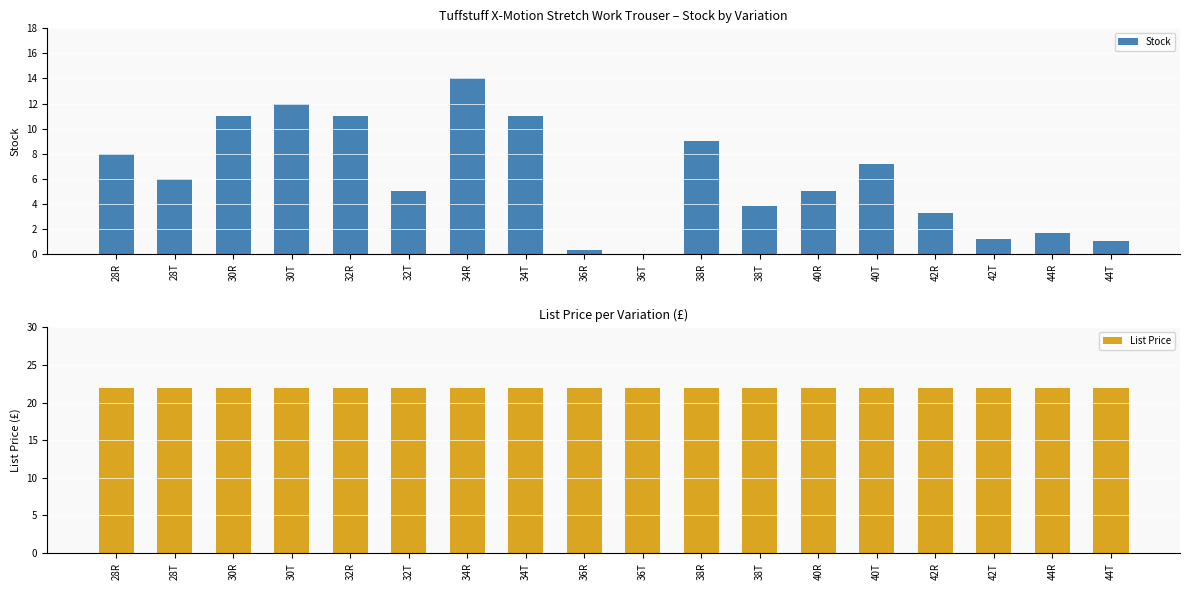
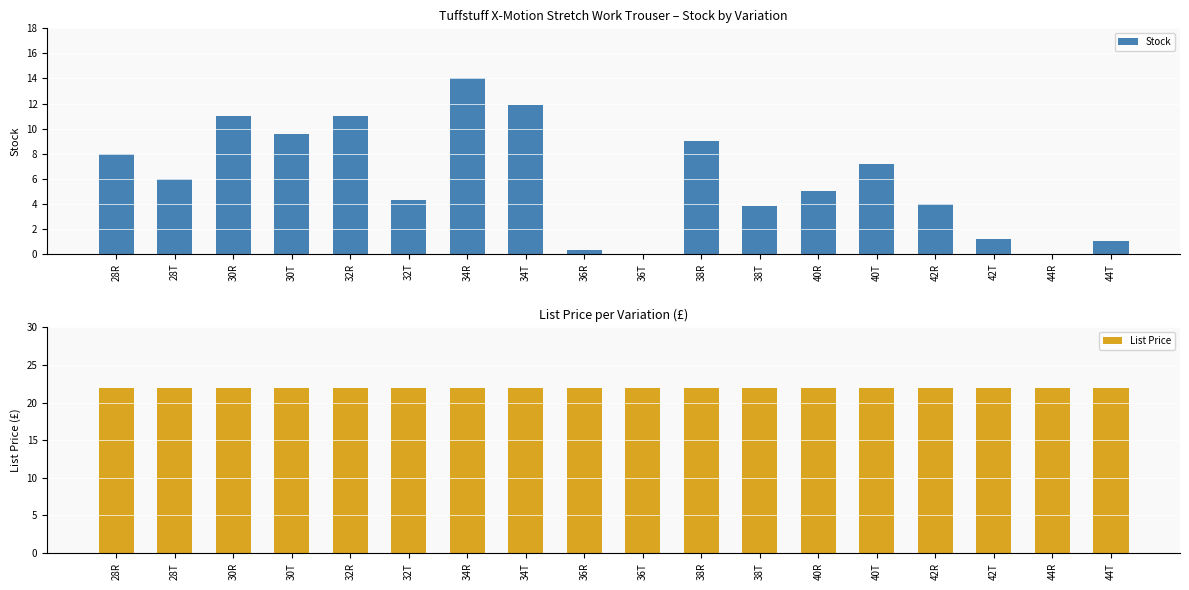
Tuffstuff X-Motion Stretch Work Trouser – Stock by Variation, 30T: 12.0 -> 9.6
Tuffstuff X-Motion Stretch Work Trouser – Stock by Variation, 32T: 5.0 -> 4.3
Tuffstuff X-Motion Stretch Work Trouser – Stock by Variation, 34T: 11.0 -> 11.9
Tuffstuff X-Motion Stretch Work Trouser – Stock by Variation, 42R: 3.3 -> 4.0
Tuffstuff X-Motion Stretch Work Trouser – Stock by Variation, 44R: 1.7 -> 0.0
